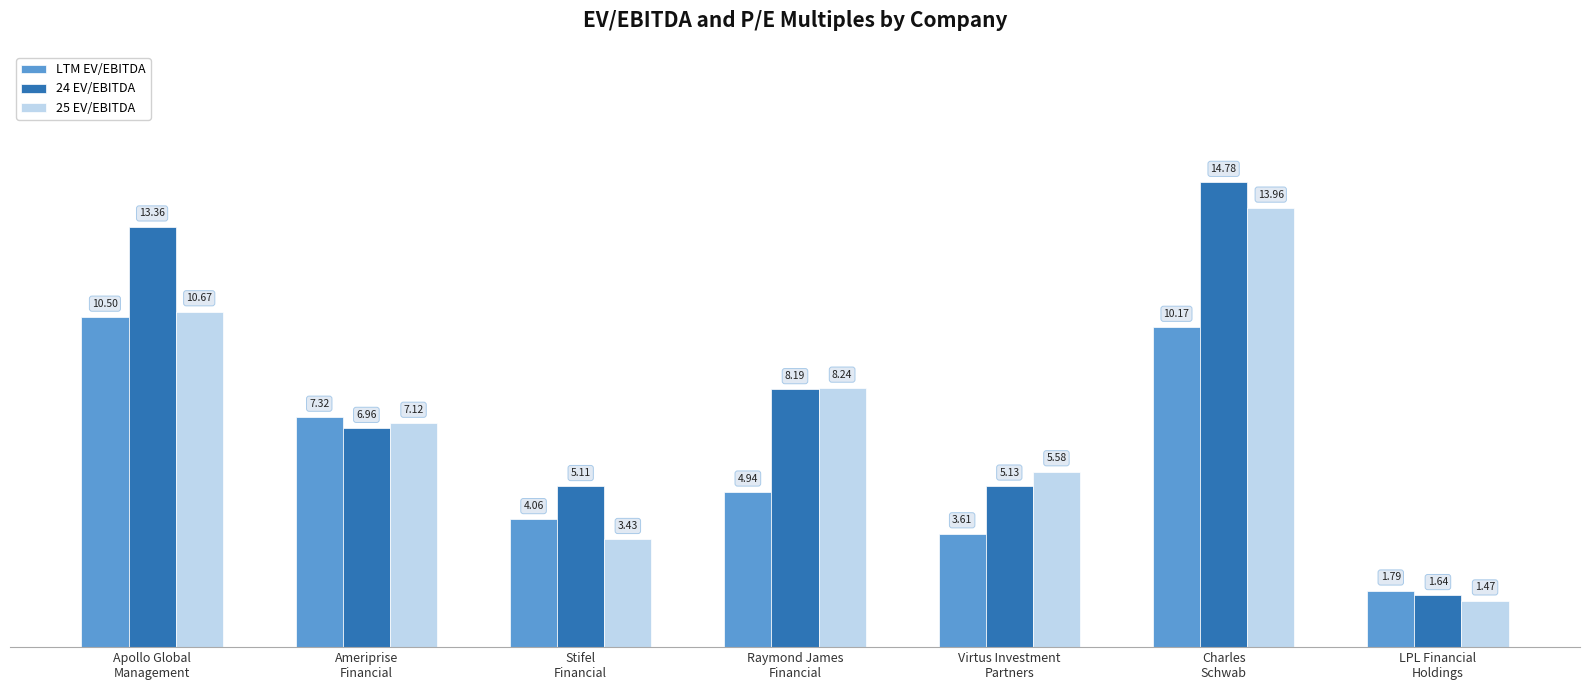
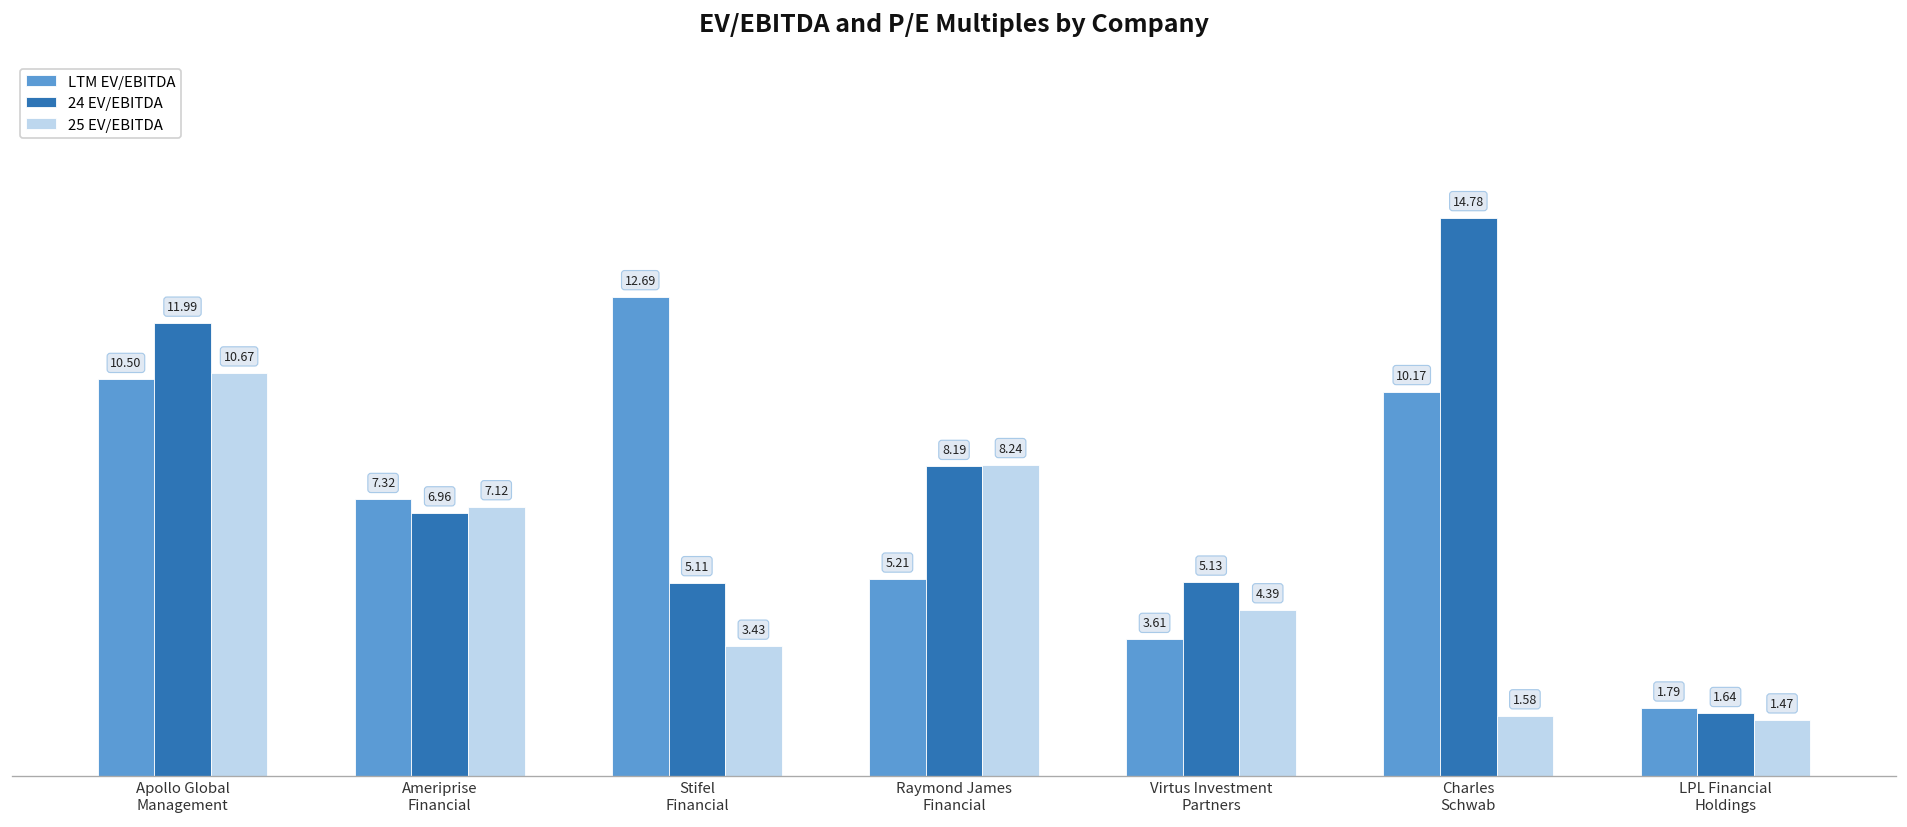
24 EV/EBITDA, Apollo Global Management: 13.36 -> 11.99
LTM EV/EBITDA, Stifel Financial: 4.06 -> 12.69
LTM EV/EBITDA, Raymond James Financial: 4.94 -> 5.21
25 EV/EBITDA, Virtus Investment Partners: 5.58 -> 4.39
25 EV/EBITDA, Charles Schwab: 13.96 -> 1.58
